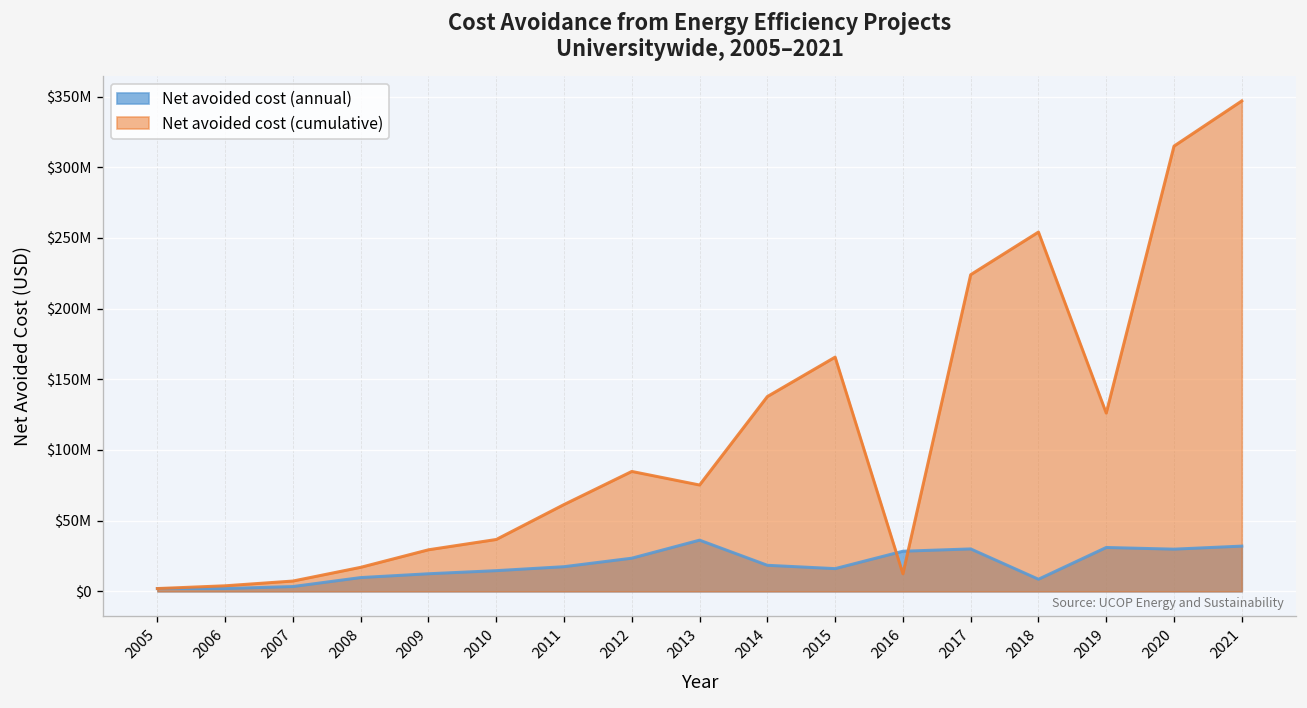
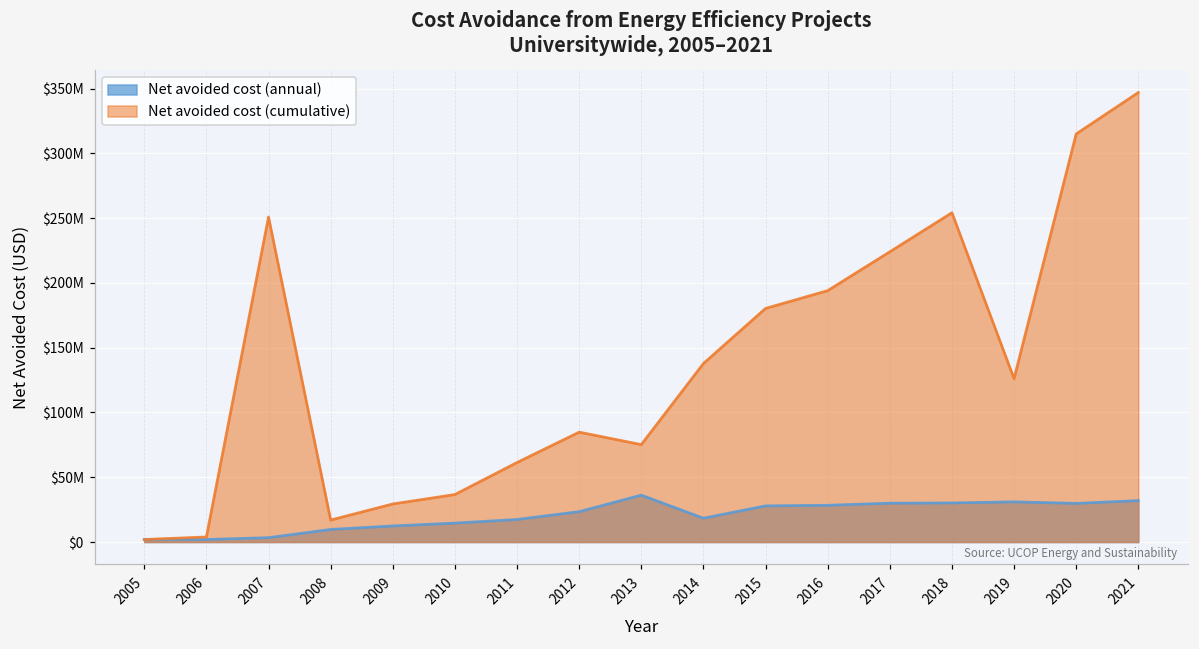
Net avoided cost (cumulative), 2007: $7000000 -> $251000000
Net avoided cost (annual), 2015: $16000000 -> $28000000
Net avoided cost (cumulative), 2015: $166000000 -> $180000000
Net avoided cost (cumulative), 2016: $12000000 -> $194000000
Net avoided cost (annual), 2018: $9000000 -> $30000000
